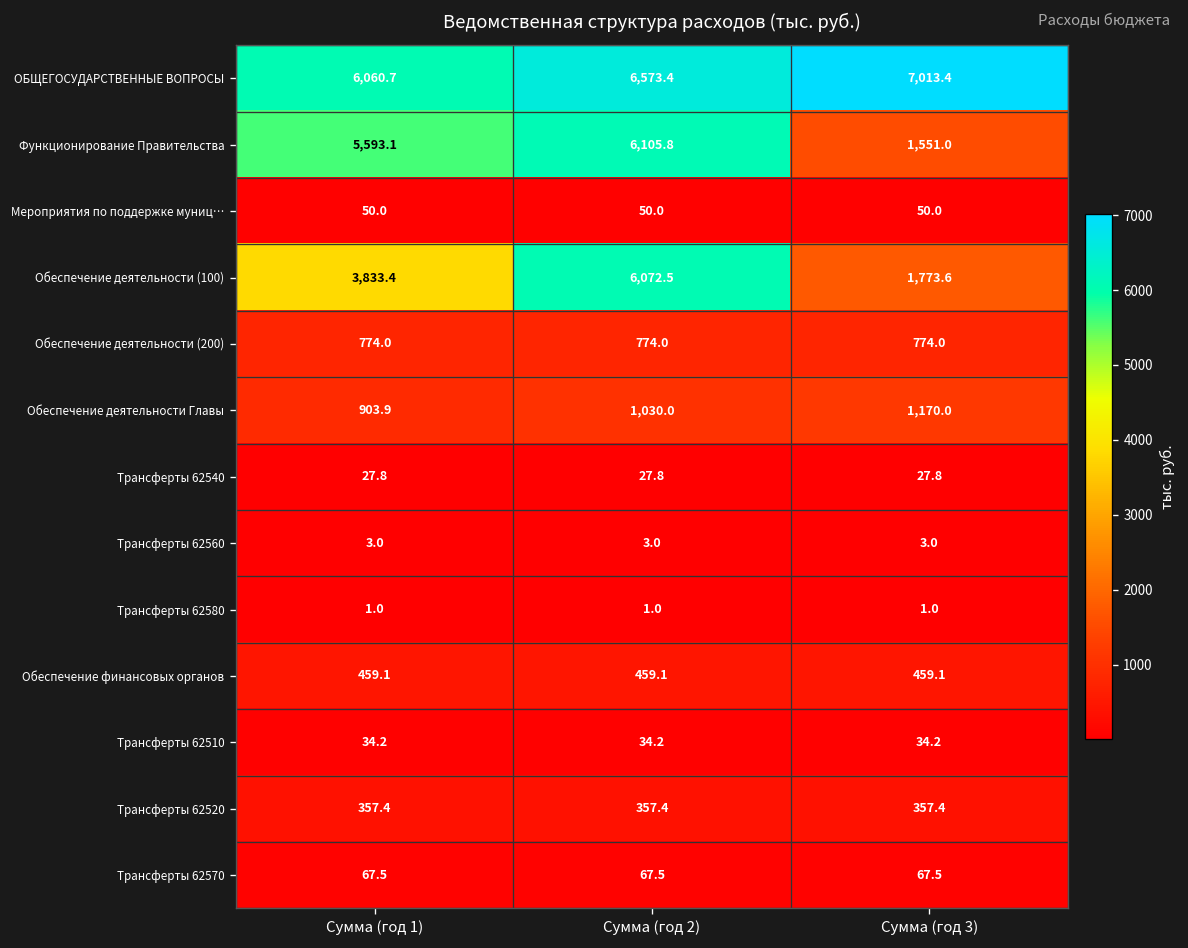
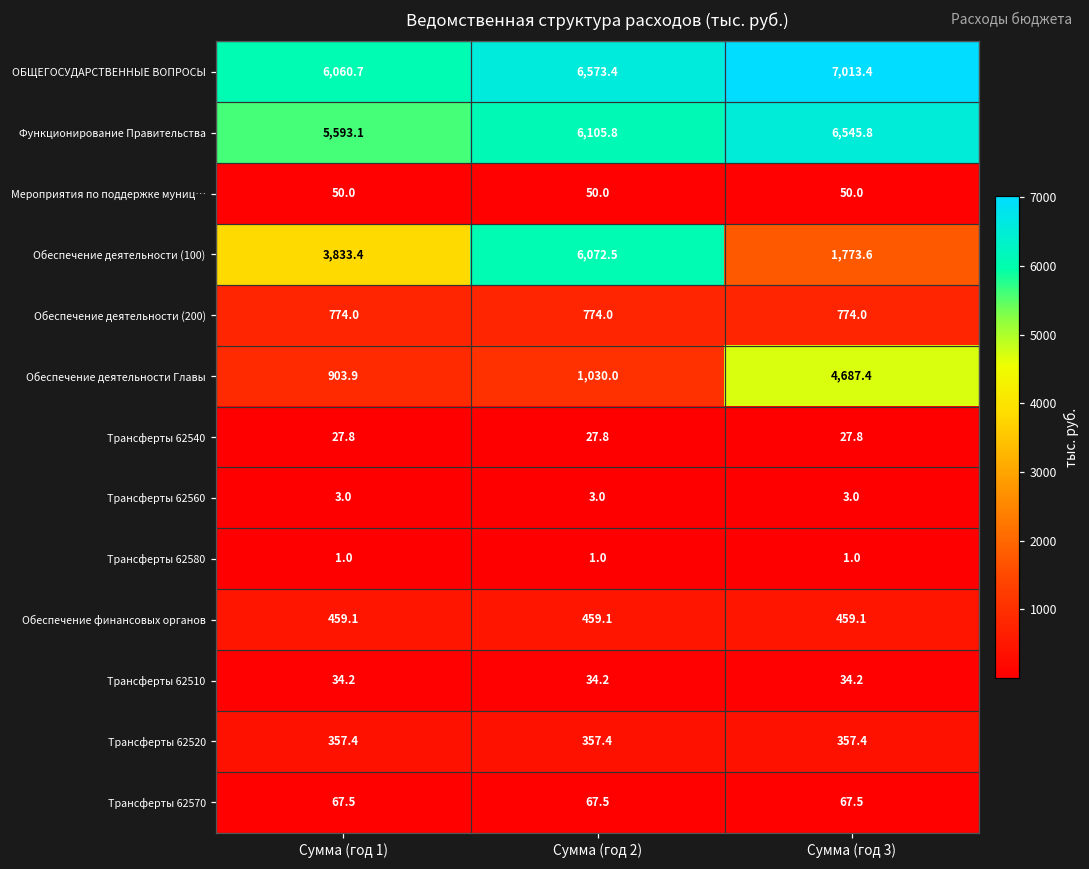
Функционирование Правительства, Сумма (год 3): 1,551.0 -> 6,545.8
Обеспечение деятельности Главы, Сумма (год 3): 1,170.0 -> 4,687.4
